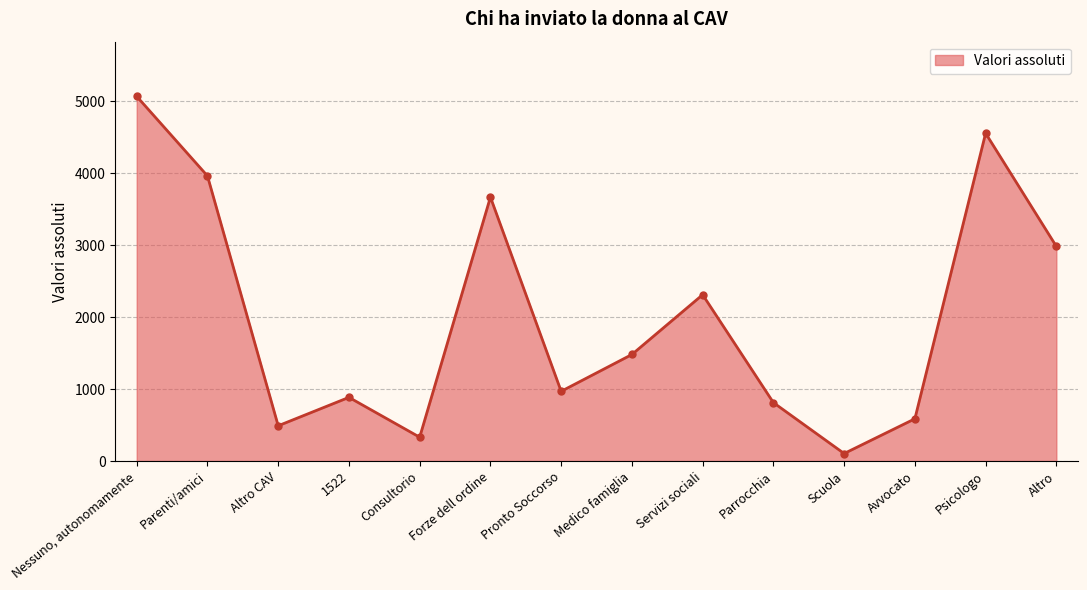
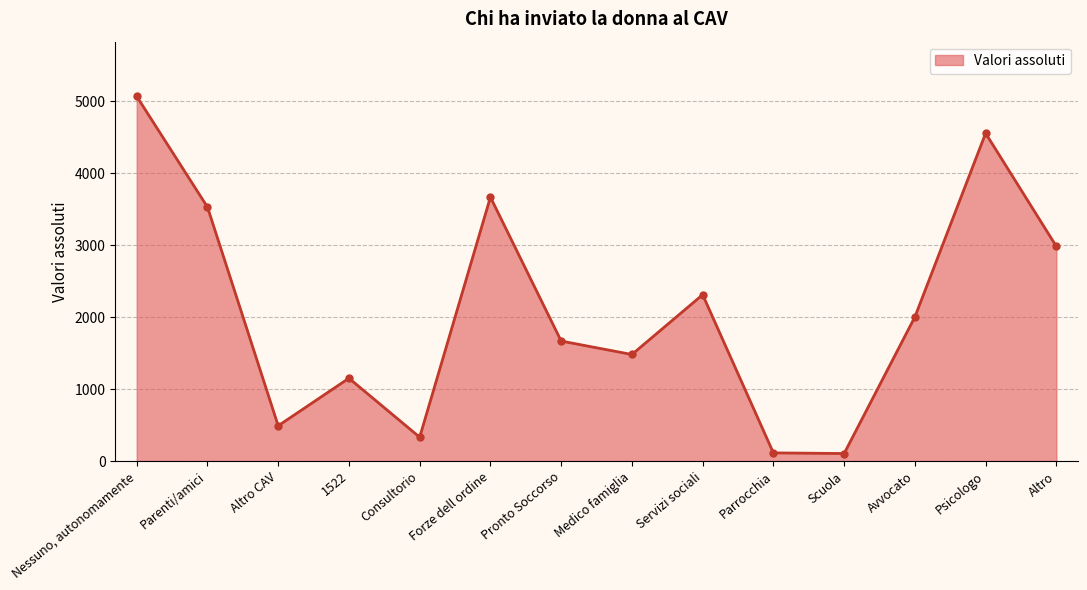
Parenti/amici: 4000 -> 3500
1522: 900 -> 1200
Pronto Soccorso: 1000 -> 1700
Parrocchia: 800 -> 100
Avvocato: 600 -> 2000
